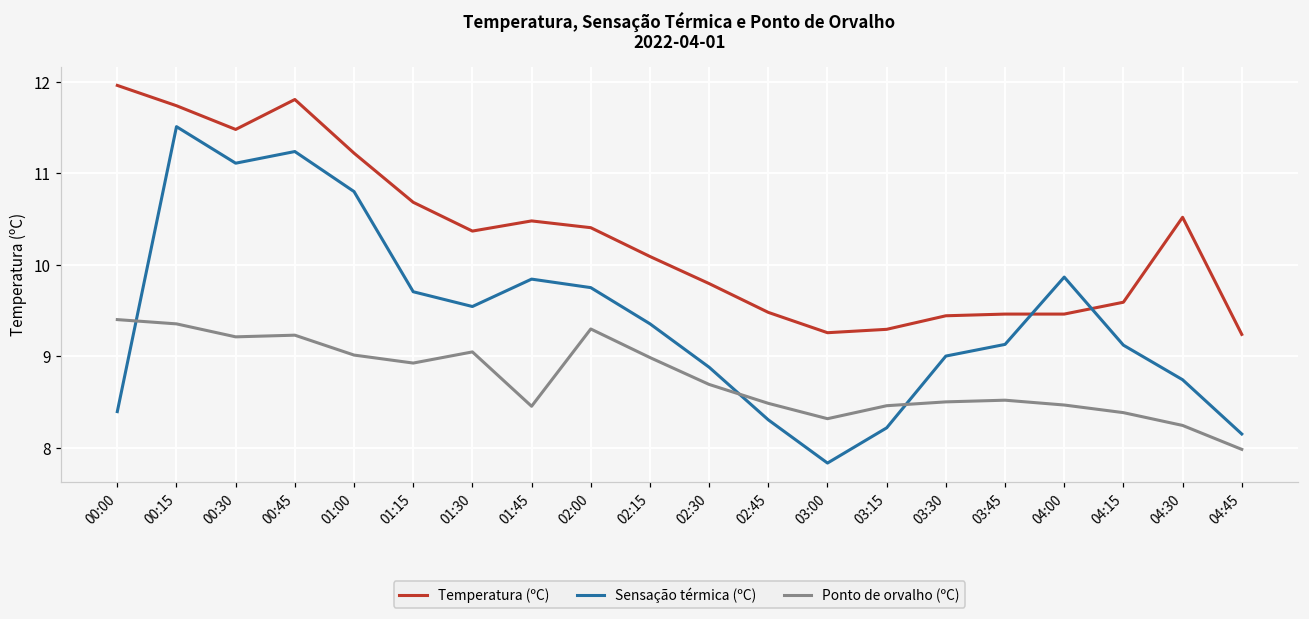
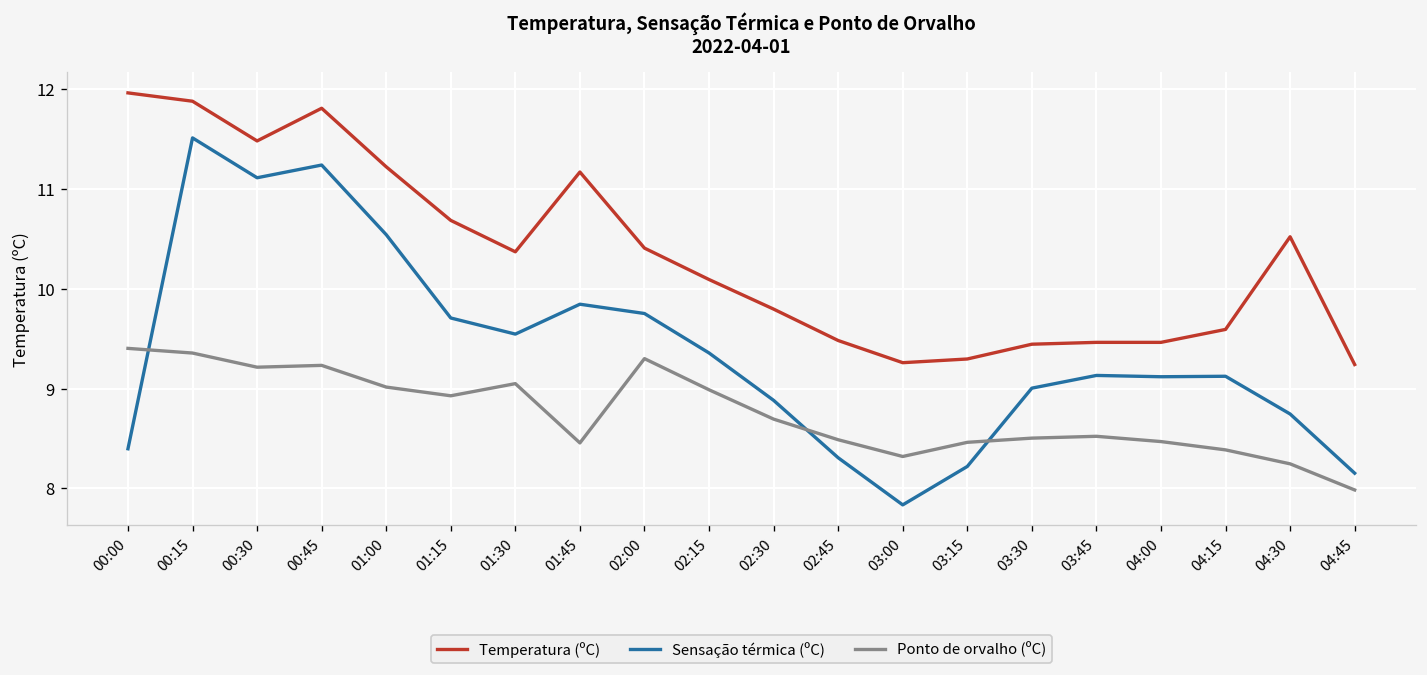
Temperatura (ºC), 00:15: 11.7 -> 11.9
Sensação térmica (ºC), 01:00: 10.8 -> 10.5
Temperatura (ºC), 01:45: 10.5 -> 11.2
Sensação térmica (ºC), 04:00: 9.9 -> 9.1
